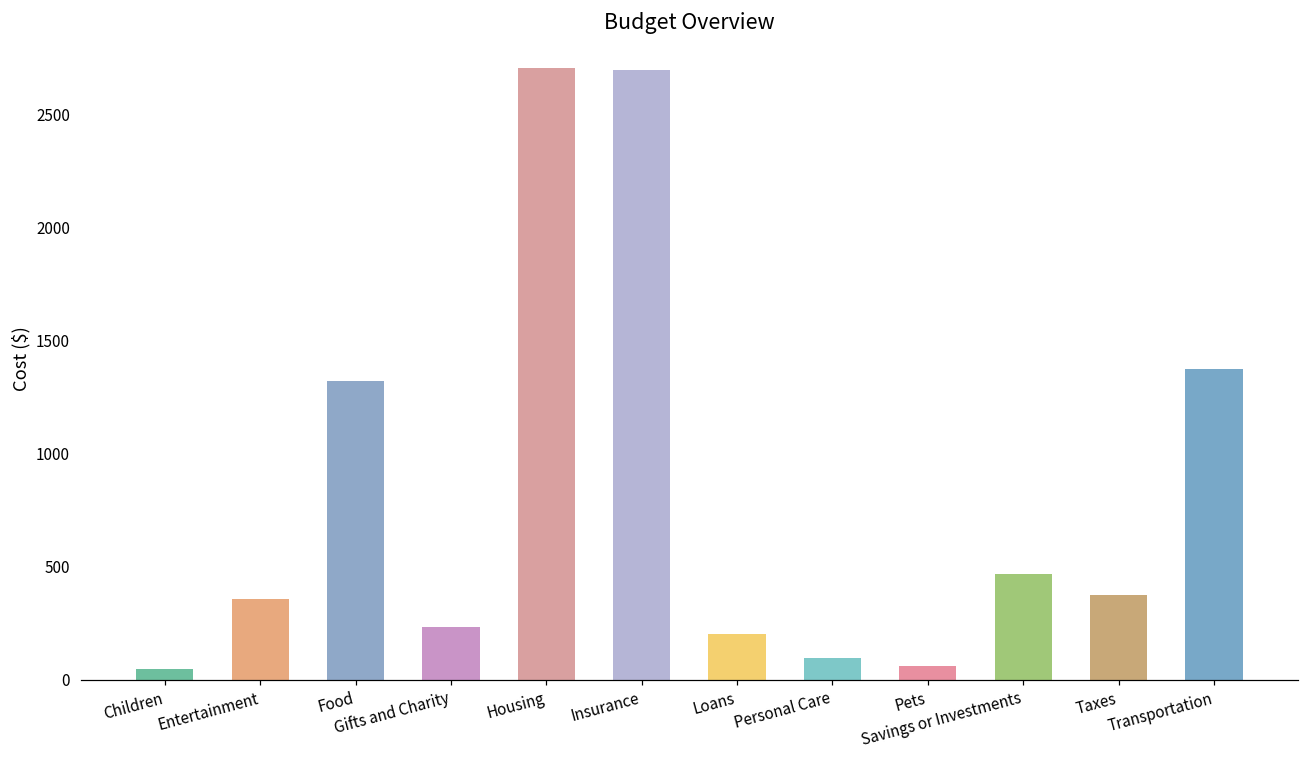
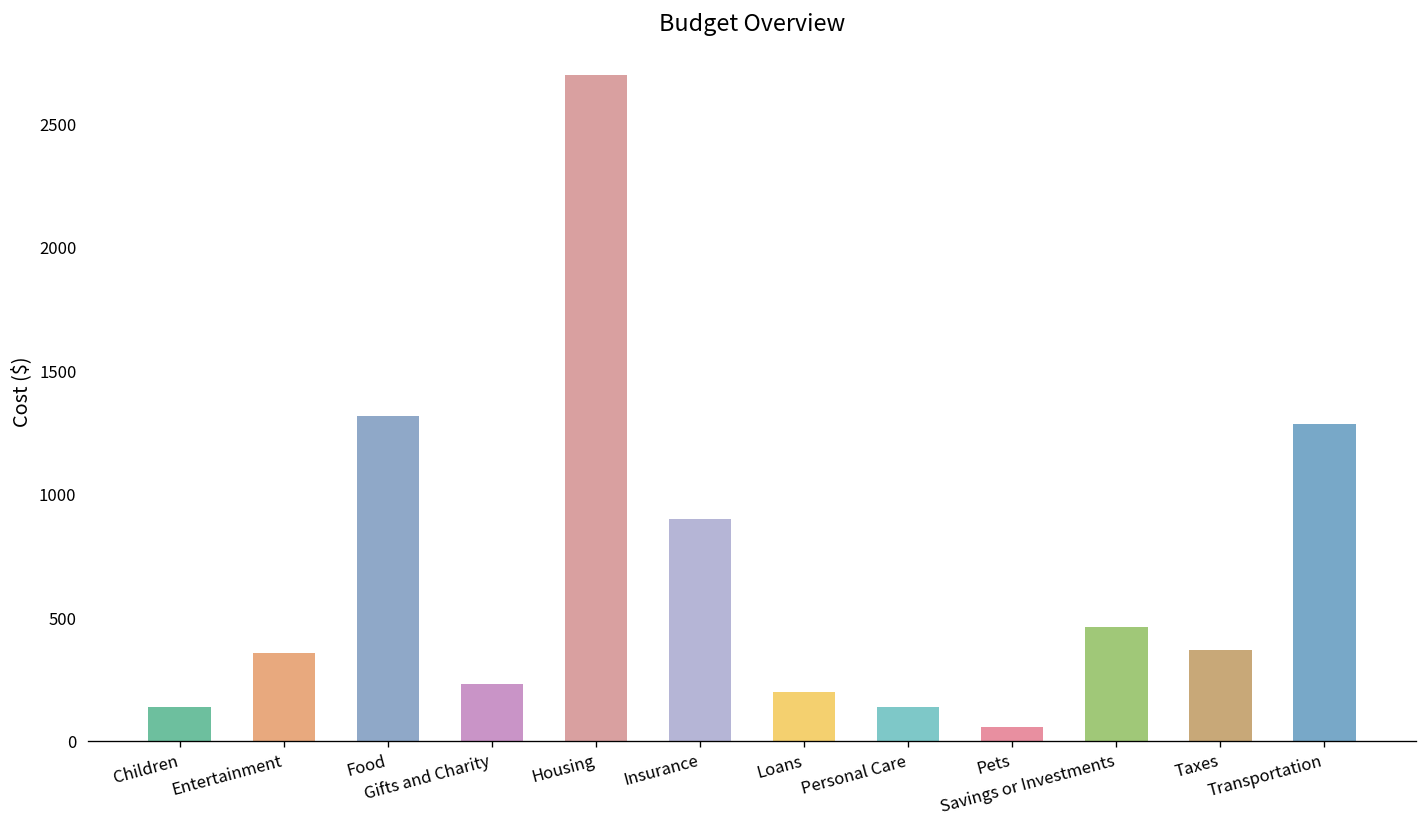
Children: 50 -> 140
Insurance: 2690 -> 900
Personal Care: 100 -> 140
Transportation: 1380 -> 1290
